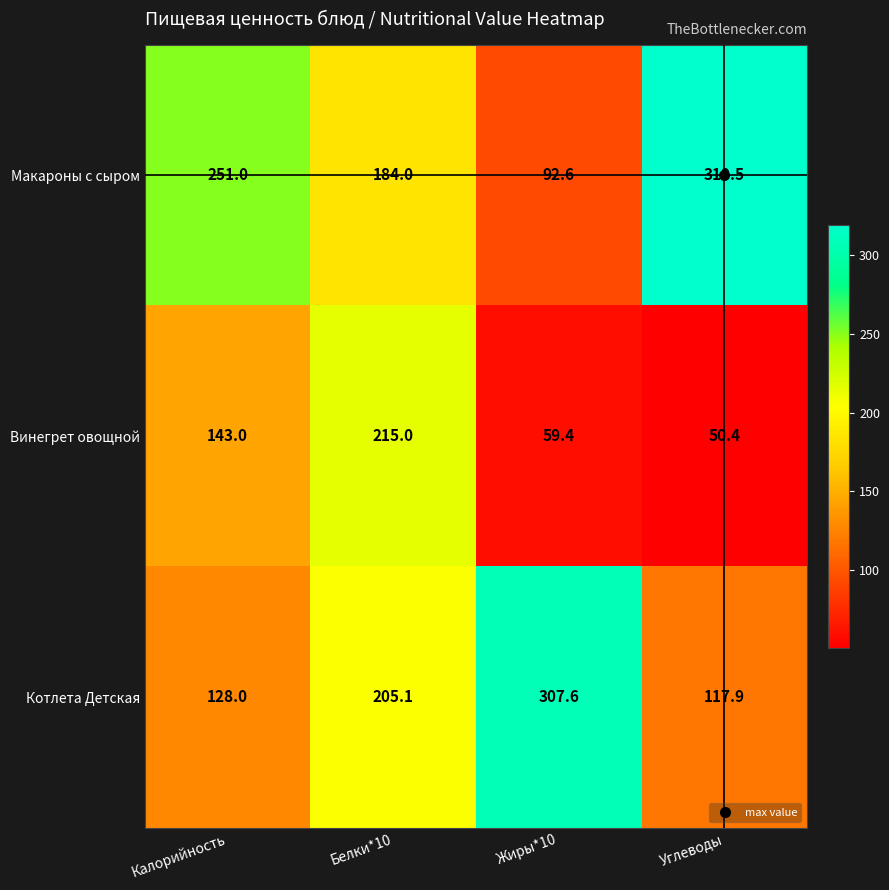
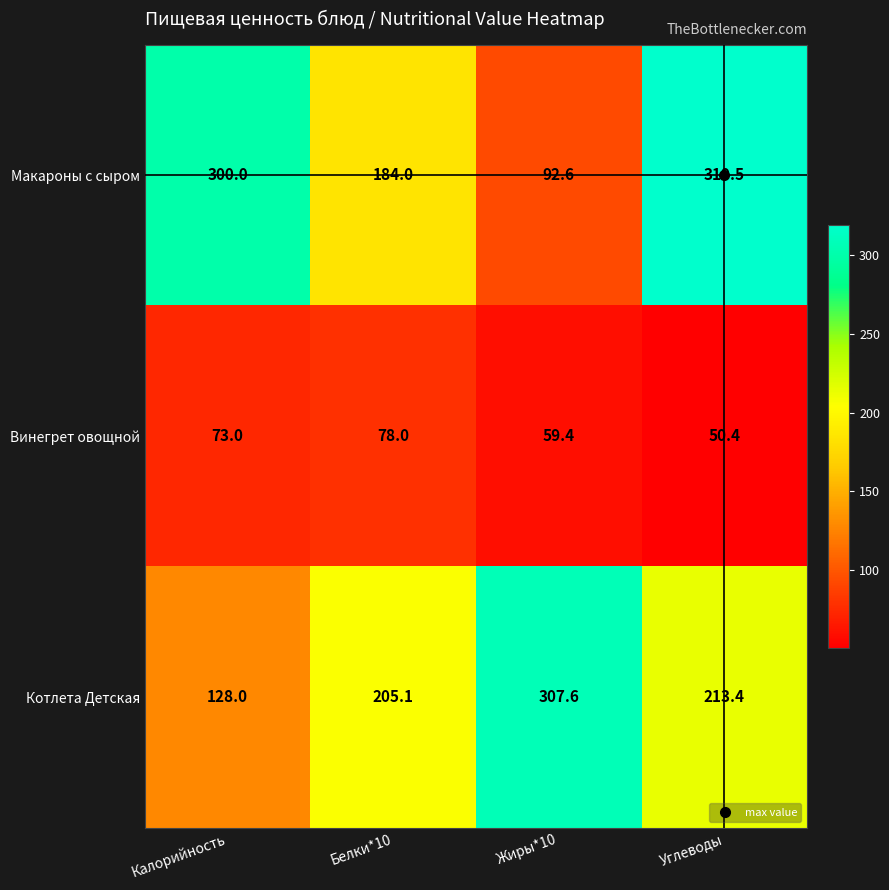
Макароны с сыром, Калорийность: 251.0 -> 300.0
Винегрет овощной, Калорийность: 143.0 -> 73.0
Винегрет овощной, Белки*10: 215.0 -> 78.0
Котлета Детская, Углеводы: 117.9 -> 213.4
